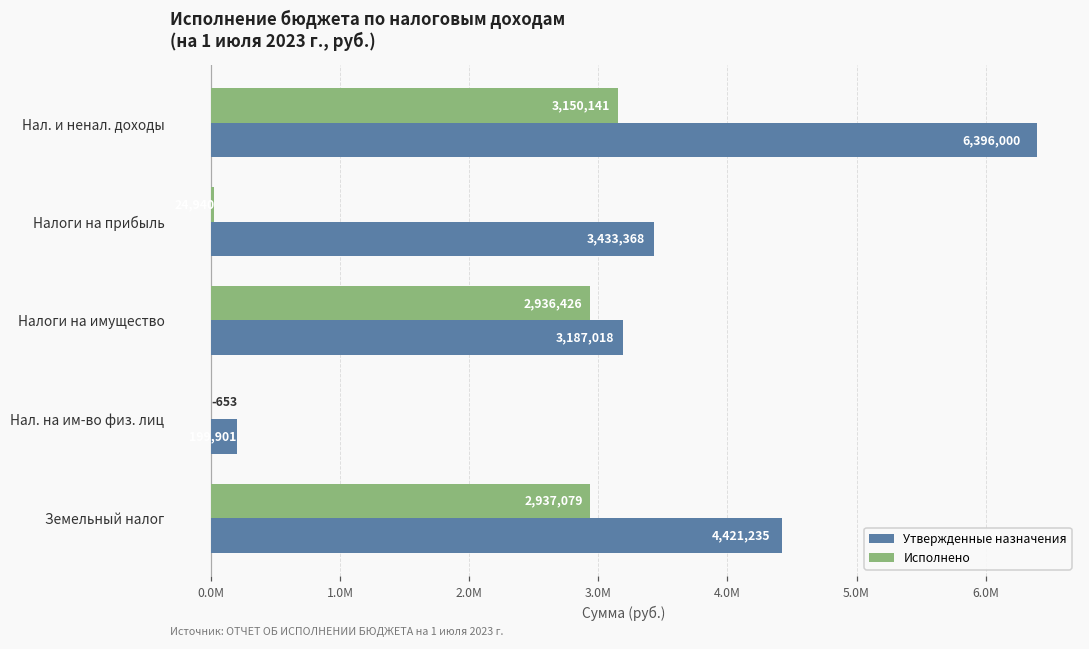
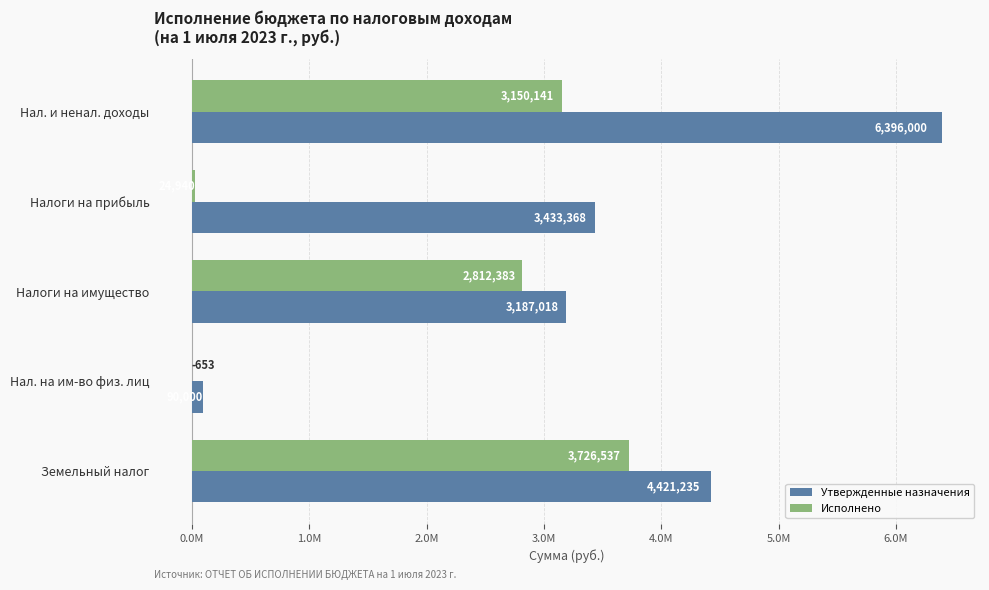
Исполнено, Налоги на имущество: 2,936,426 -> 2,812,383
Утвержденные назначения, Нал. на им-во физ. лиц: 200000 -> 90000
Исполнено, Земельный налог: 2,937,079 -> 3,726,537
